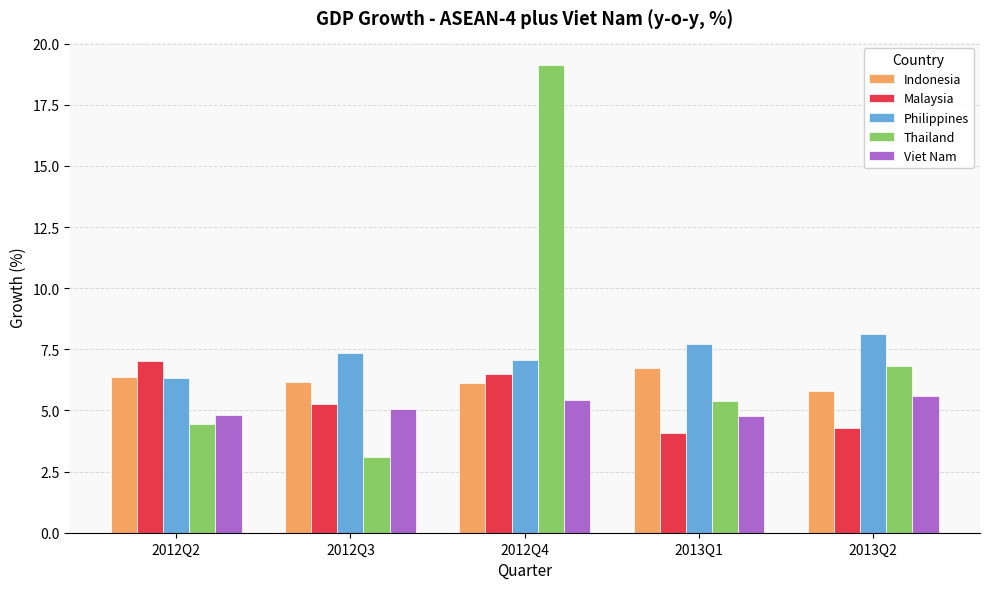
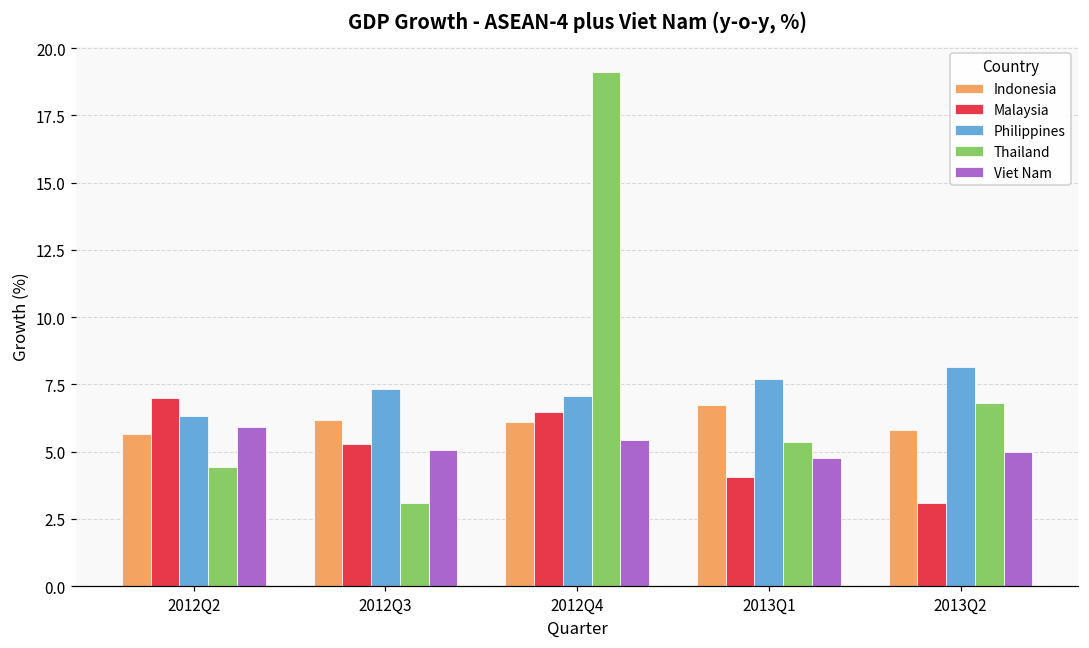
Indonesia, 2012Q2: 6.4 -> 5.6
Viet Nam, 2012Q2: 4.8 -> 5.9
Malaysia, 2013Q2: 4.3 -> 3.1
Viet Nam, 2013Q2: 5.6 -> 5.0
